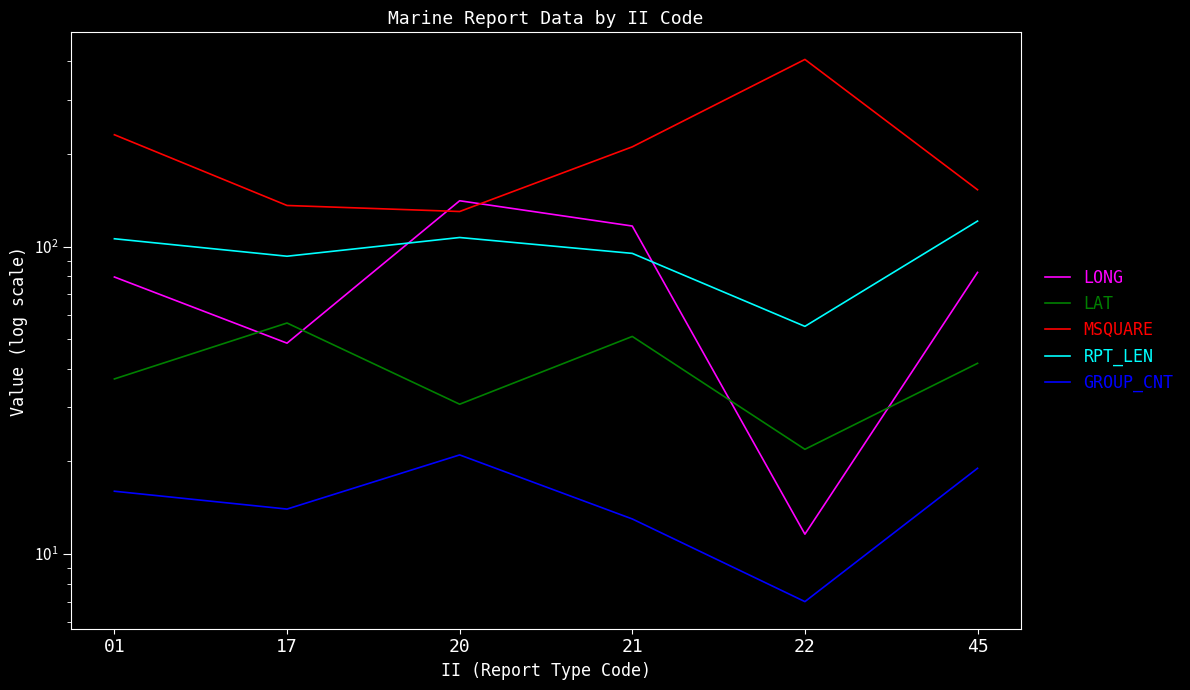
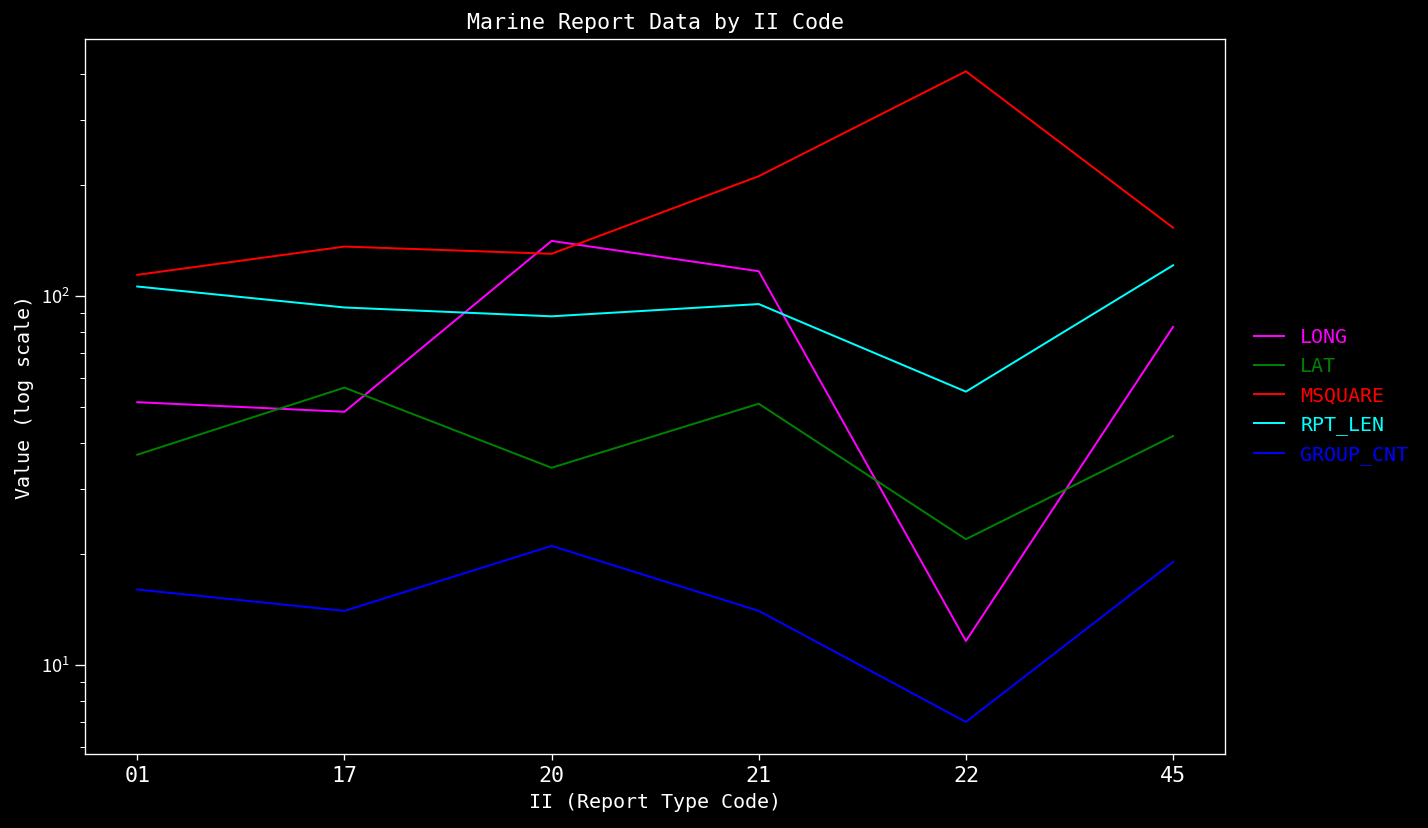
LONG, 01: 80 -> 52
MSQUARE, 01: 230 -> 114
LAT, 20: 31 -> 34
RPT_LEN, 20: 107 -> 88
GROUP_CNT, 21: 13 -> 14
